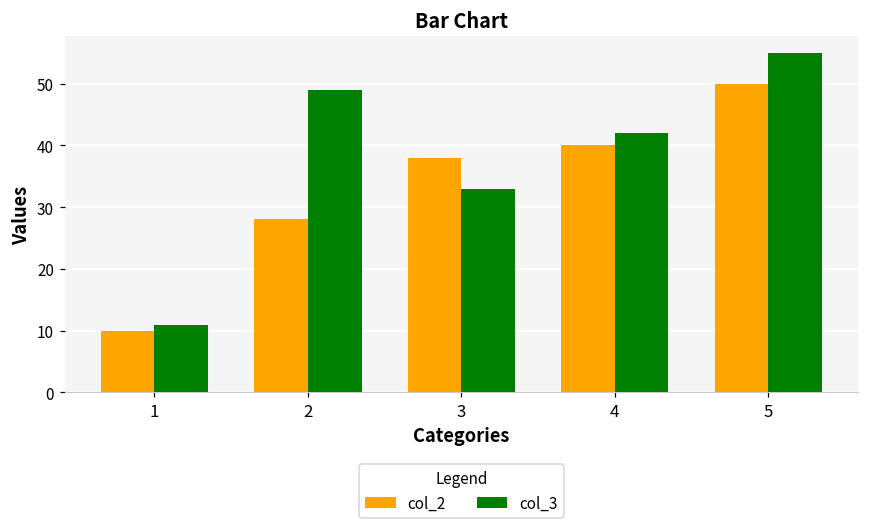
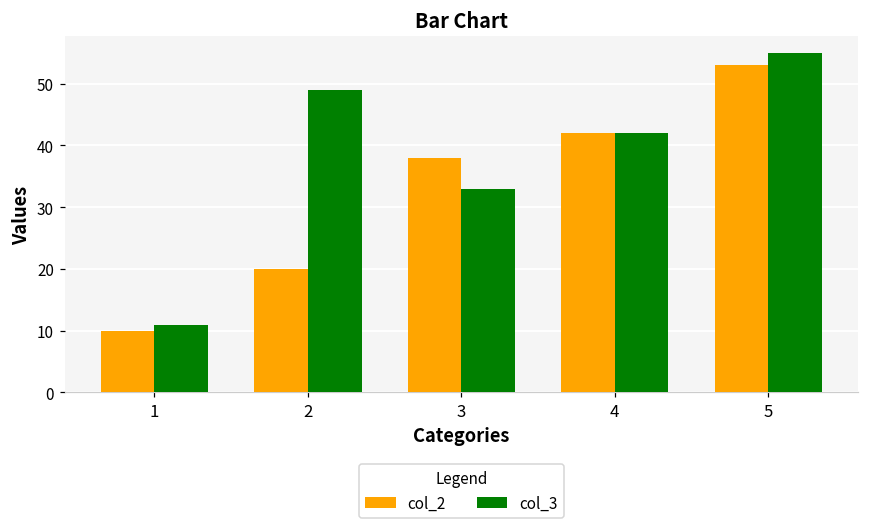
col_2, 2: 28 -> 20
col_2, 4: 40 -> 42
col_2, 5: 50 -> 53
